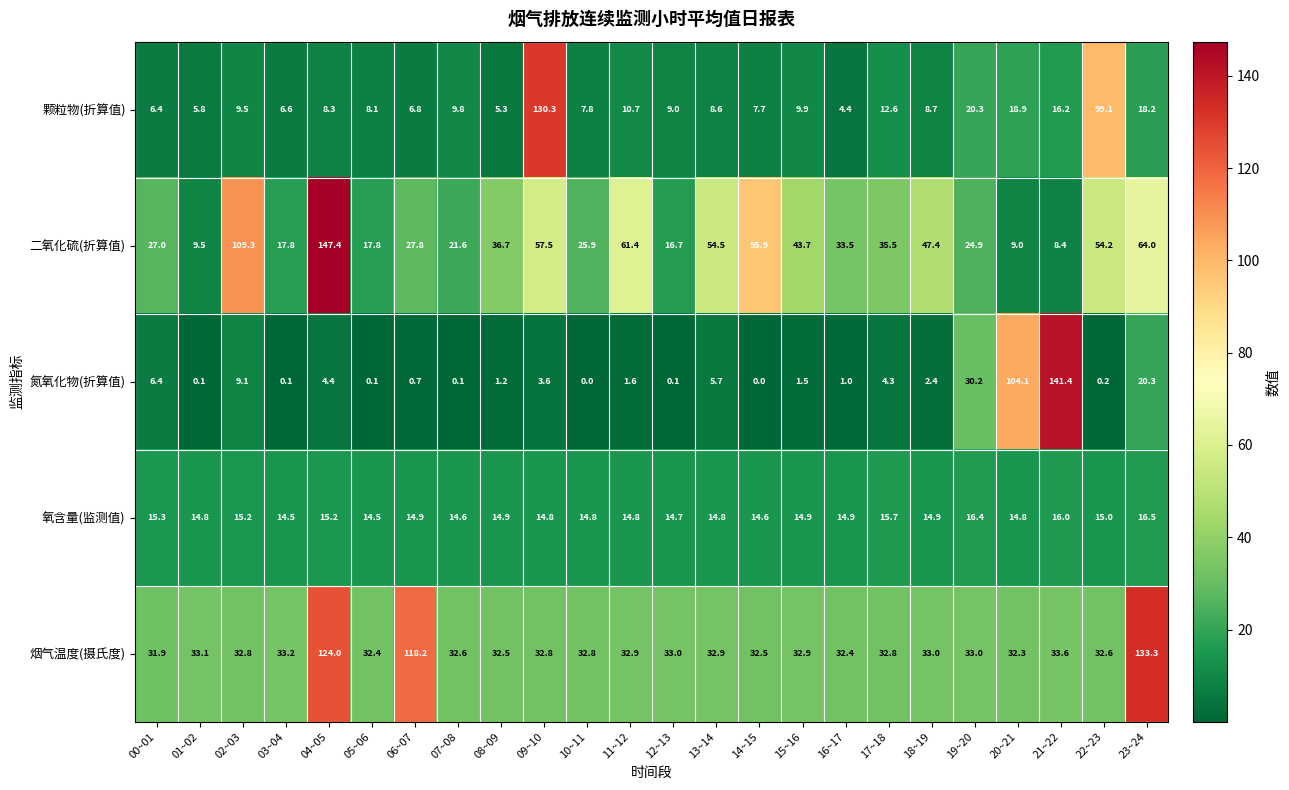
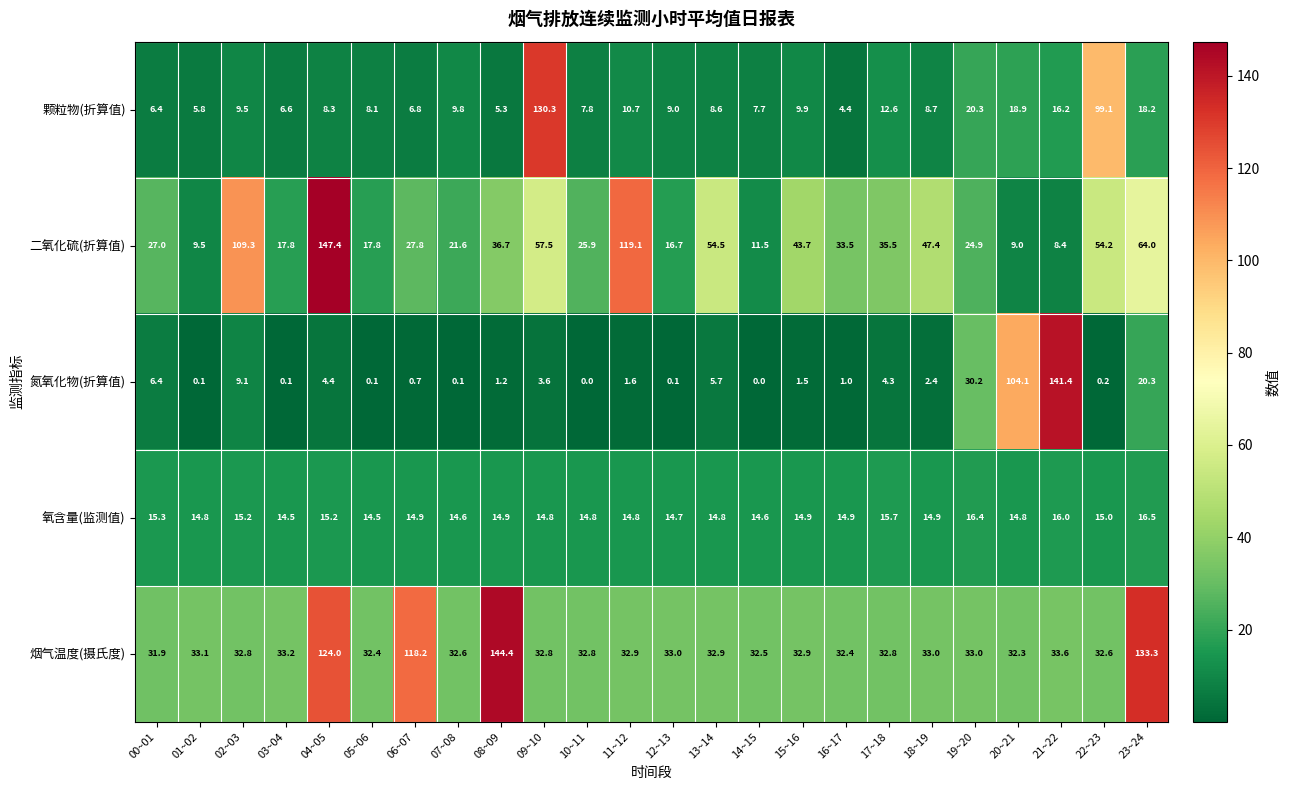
二氧化硫(折算值), 11~12: 61.4 -> 119.1
二氧化硫(折算值), 14~15: 95.9 -> 11.5
烟气温度(摄氏度), 08~09: 32.5 -> 144.4
